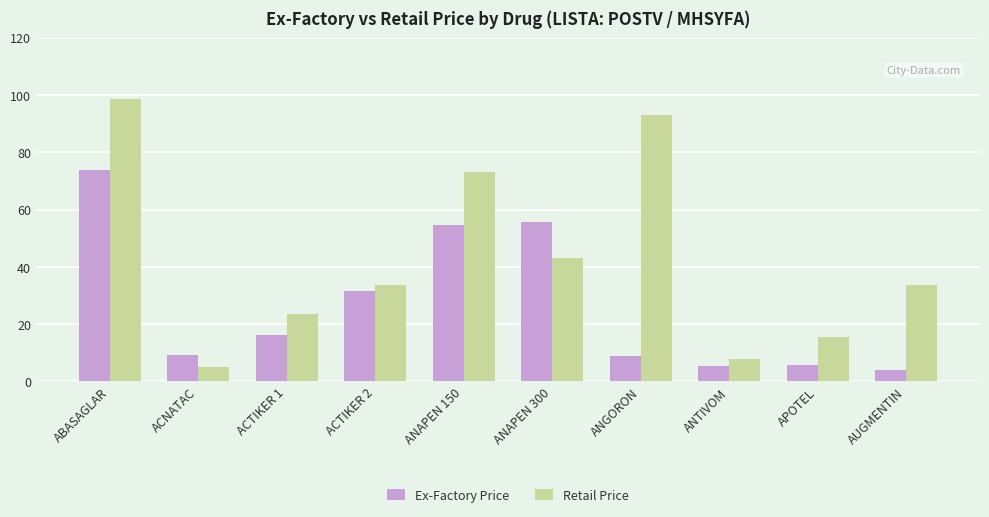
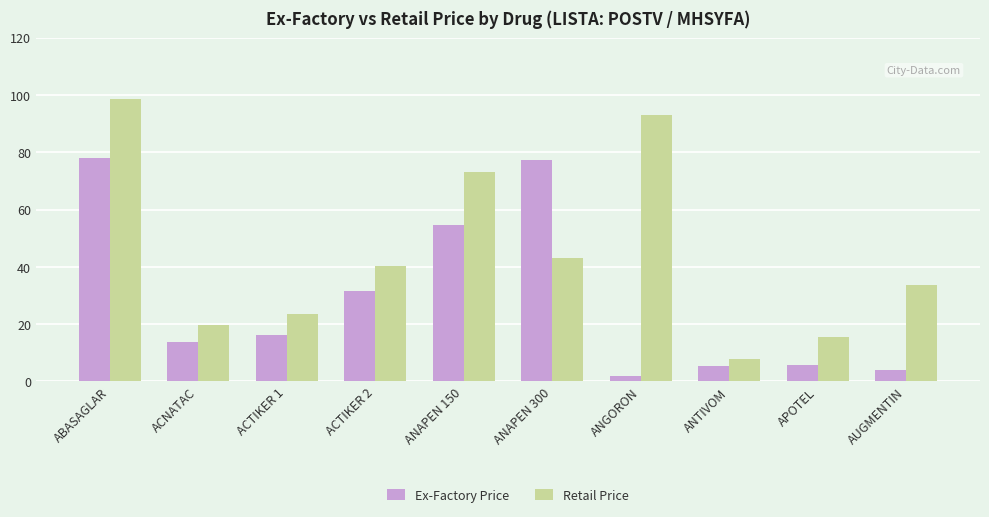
Ex-Factory Price, ABASAGLAR: 74 -> 78
Ex-Factory Price, ACNATAC: 9 -> 14
Retail Price, ACNATAC: 5 -> 20
Retail Price, ACTIKER 2: 34 -> 40
Ex-Factory Price, ANAPEN 300: 56 -> 77
Ex-Factory Price, ANGORON: 9 -> 2
